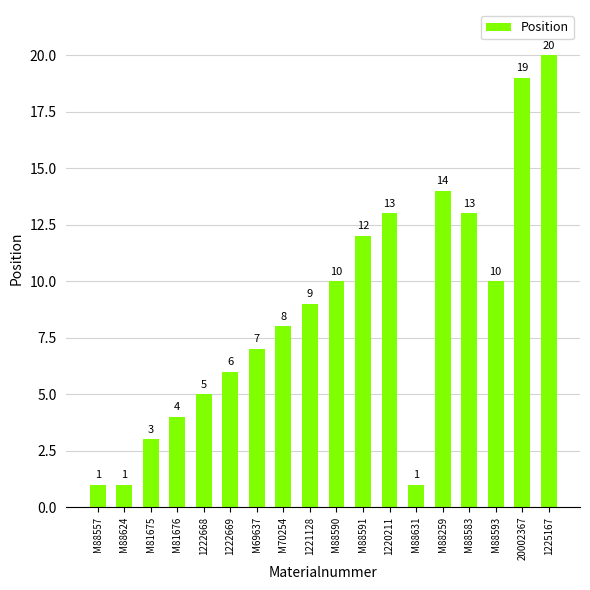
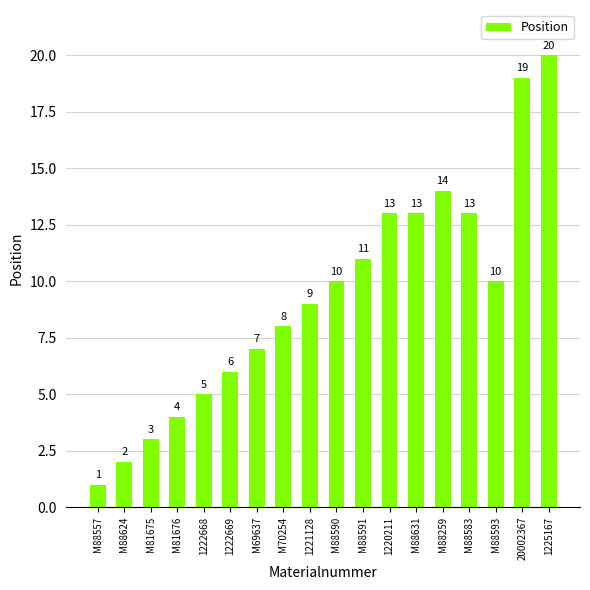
M88624: 1 -> 2
M88591: 12 -> 11
M88631: 1 -> 13
